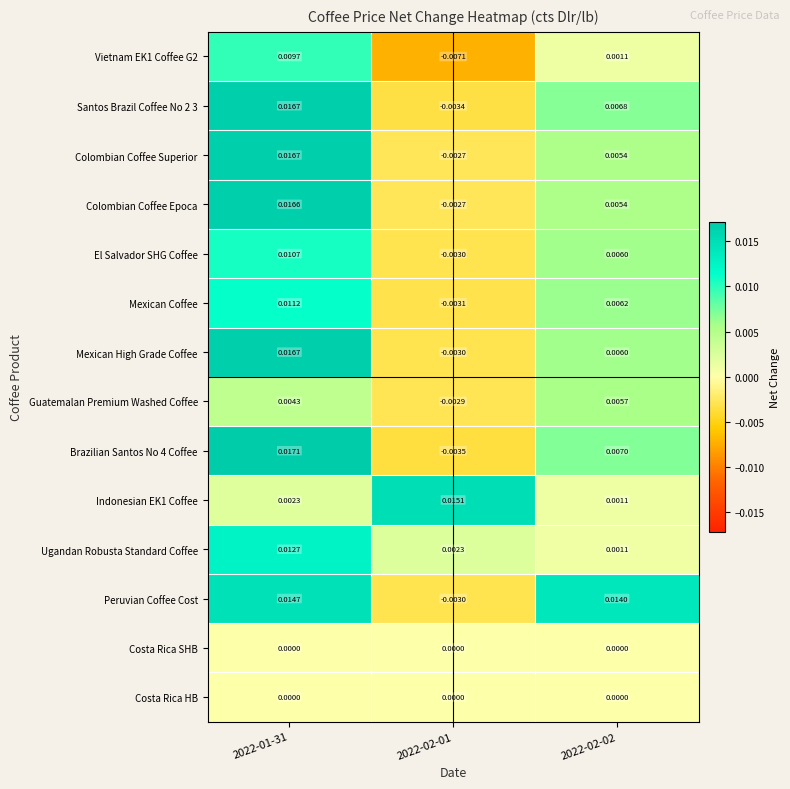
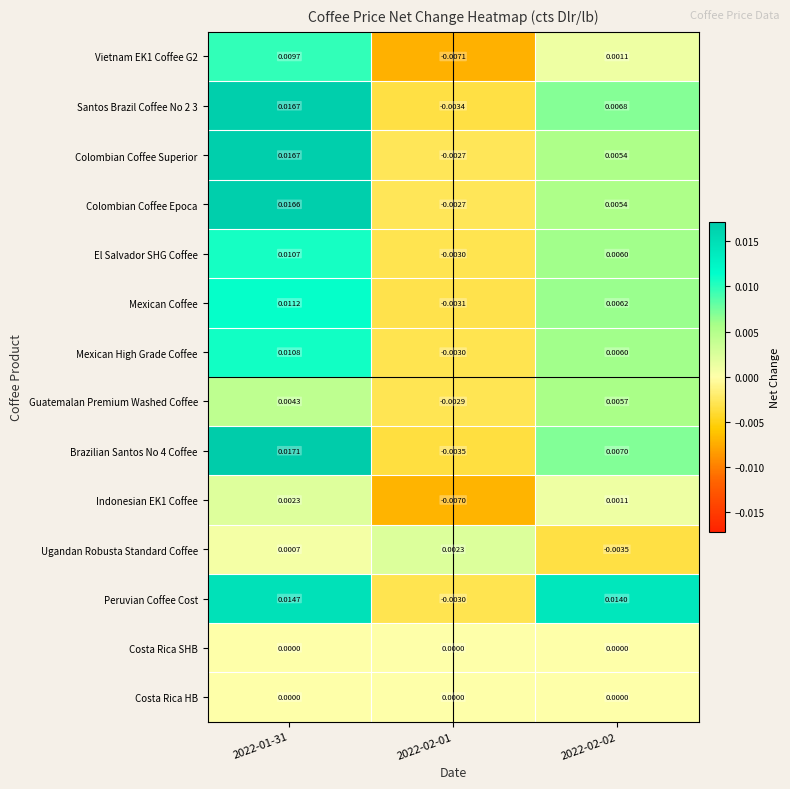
Mexican High Grade Coffee, 2022-01-31: 0.0167 -> 0.0108
Indonesian EK1 Coffee, 2022-02-01: 0.0151 -> -0.0070
Ugandan Robusta Standard Coffee, 2022-01-31: 0.0127 -> 0.0007
Ugandan Robusta Standard Coffee, 2022-02-02: 0.0011 -> -0.0035
